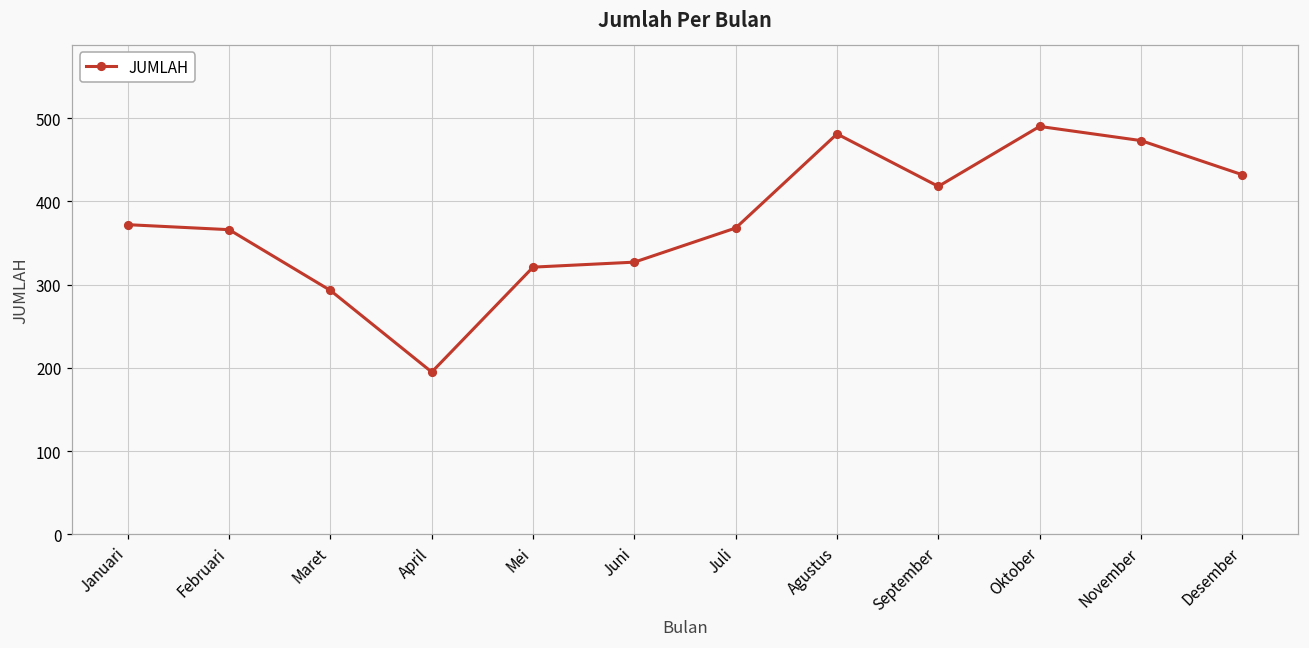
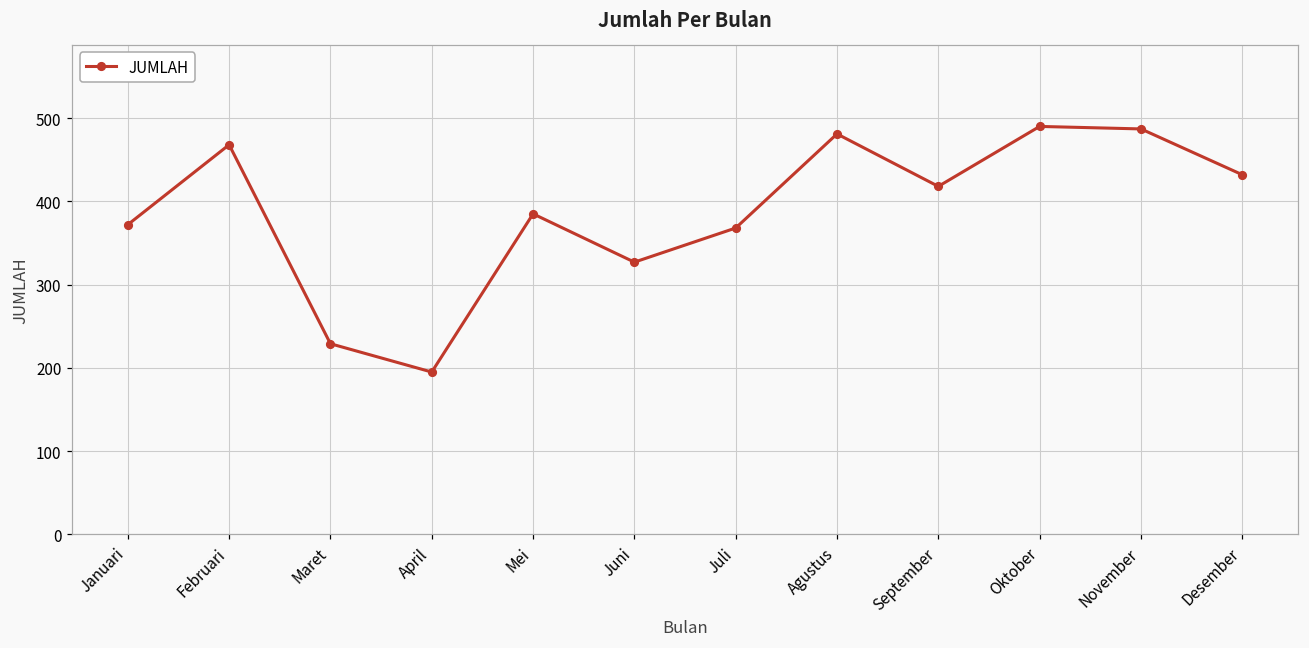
Februari: 370 -> 470
Maret: 290 -> 230
Mei: 320 -> 390
November: 470 -> 490
